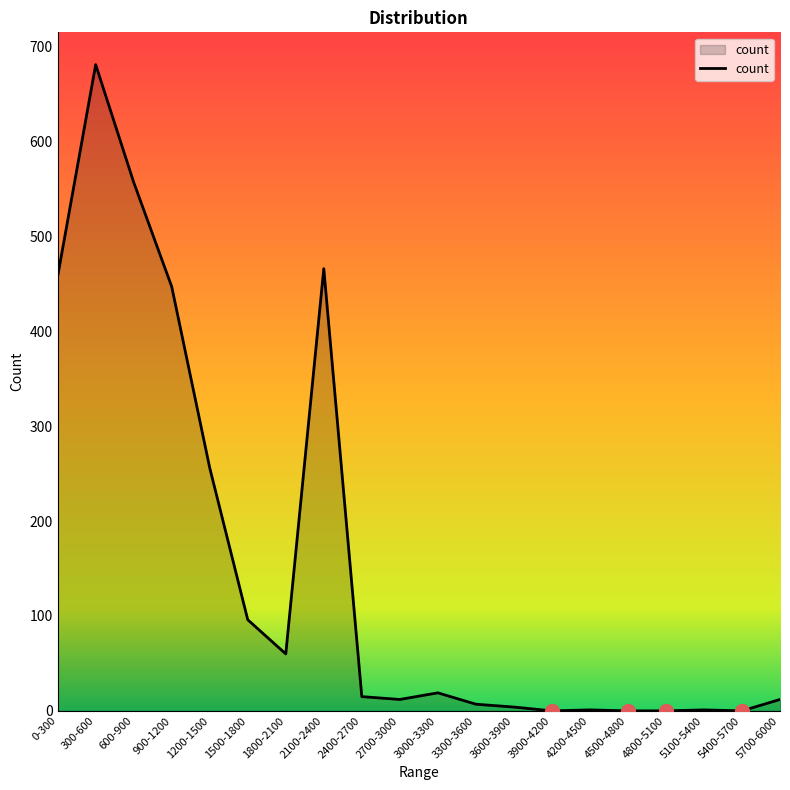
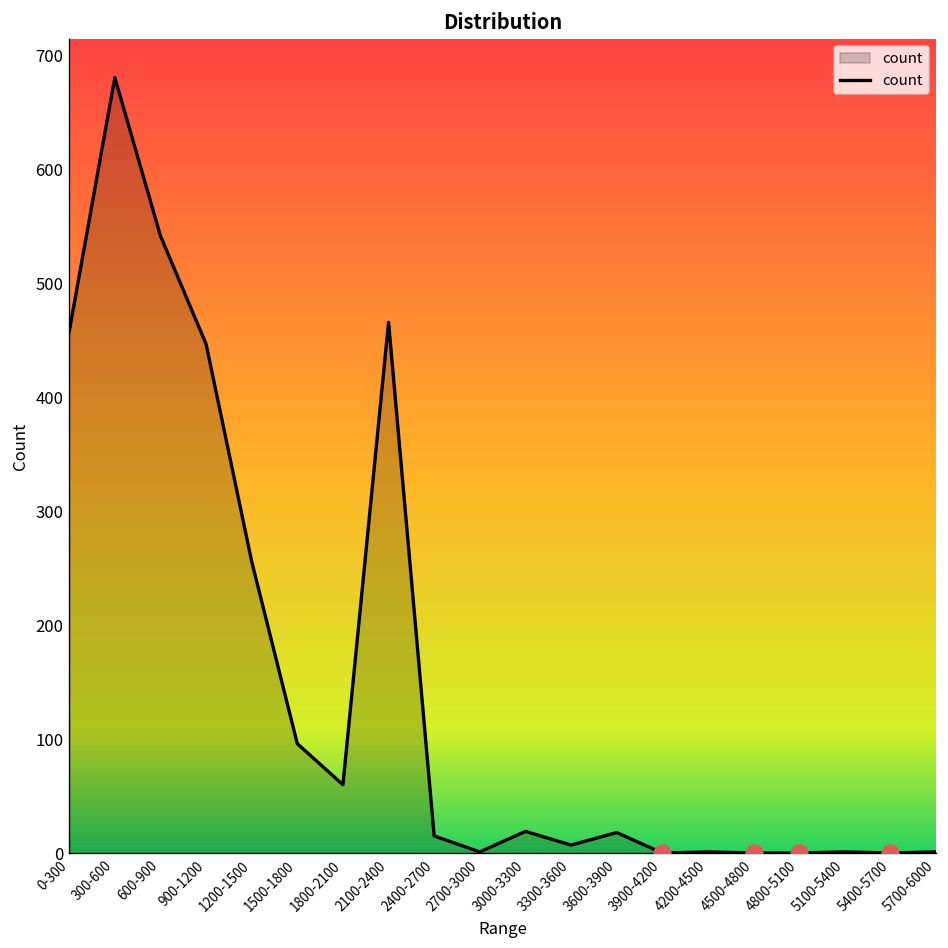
count, 600-900: 560 -> 540
count, 2700-3000: 10 -> 0
count, 3600-3900: 0 -> 20
count, 5700-6000: 10 -> 0
